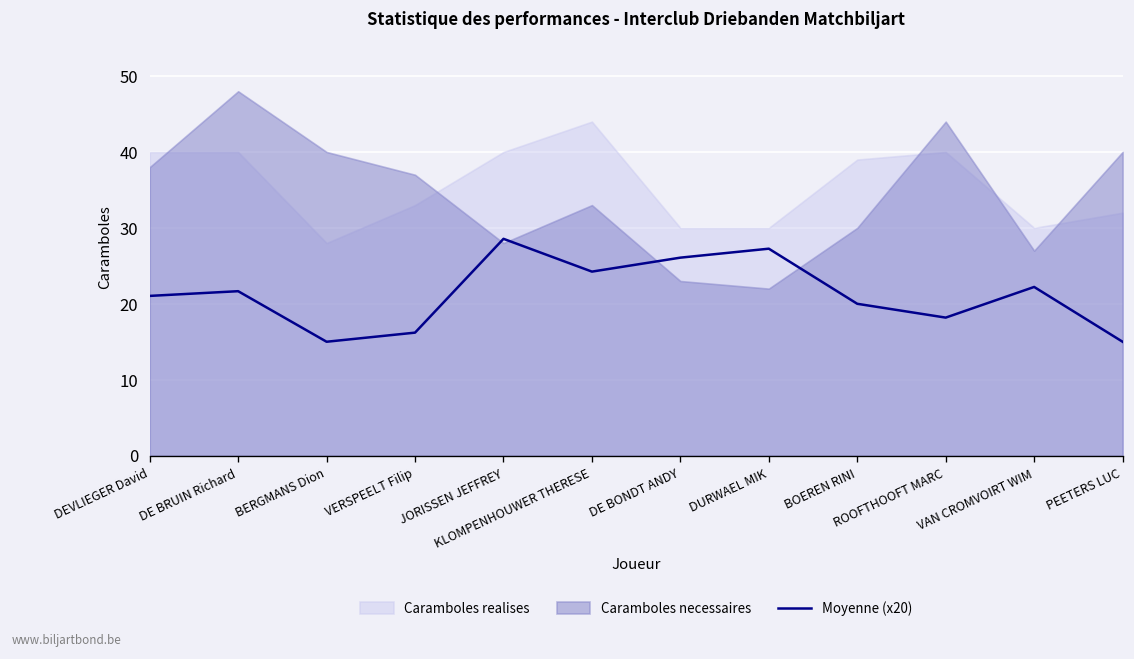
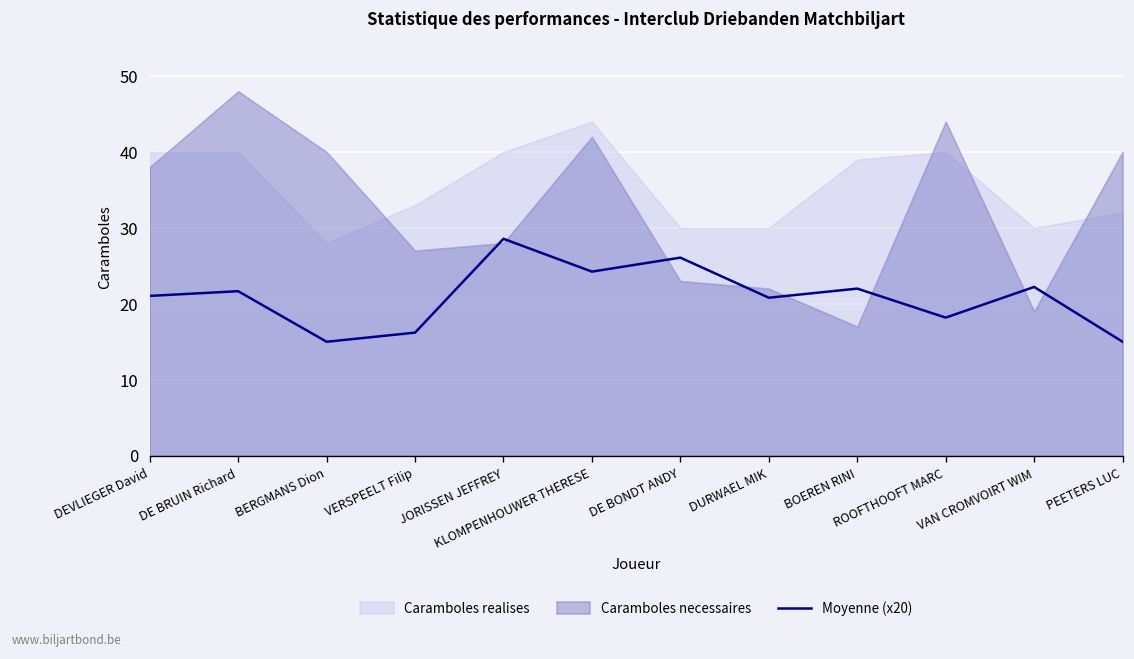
Caramboles necessaires, VERSPEELT Filip: 37 -> 27
Caramboles necessaires, KLOMPENHOUWER THERESE: 33 -> 42
Moyenne (x20), DURWAEL MIK: 27 -> 21
Moyenne (x20), BOEREN RINI: 20 -> 22
Caramboles necessaires, BOEREN RINI: 30 -> 17
Caramboles necessaires, VAN CROMVOIRT WIM: 27 -> 19
